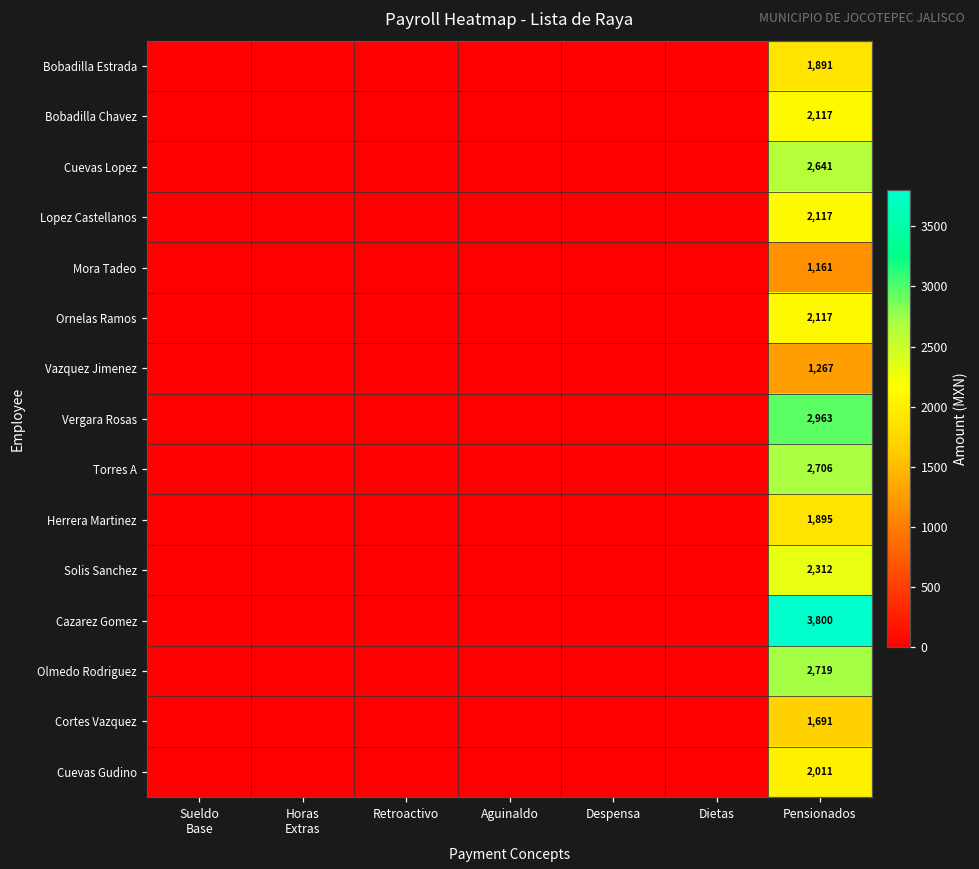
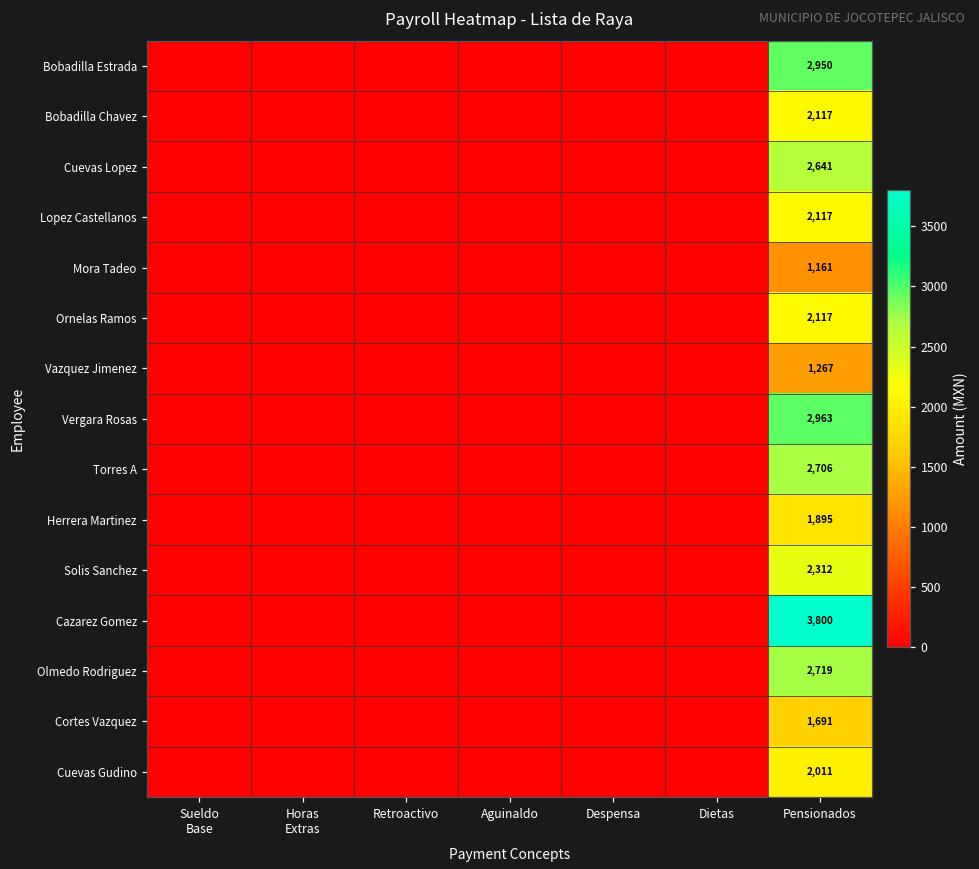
Bobadilla Estrada, Pensionados: 1,891 -> 2,950
